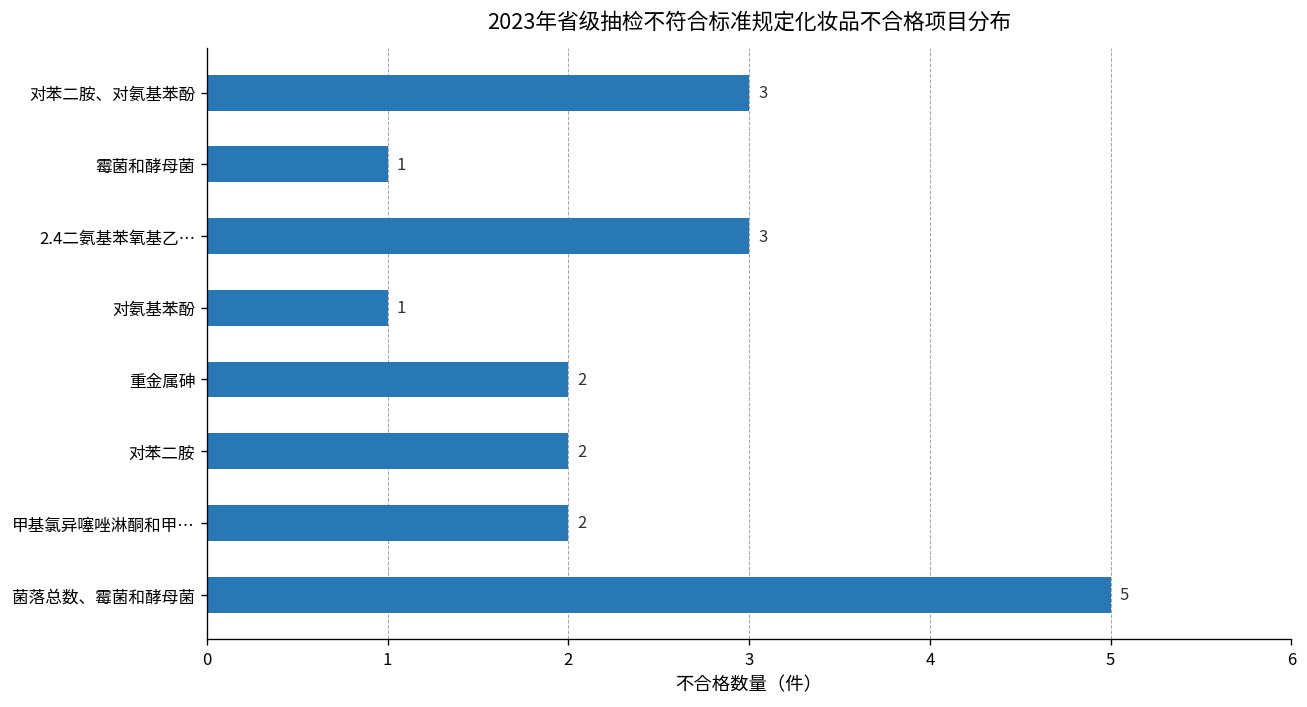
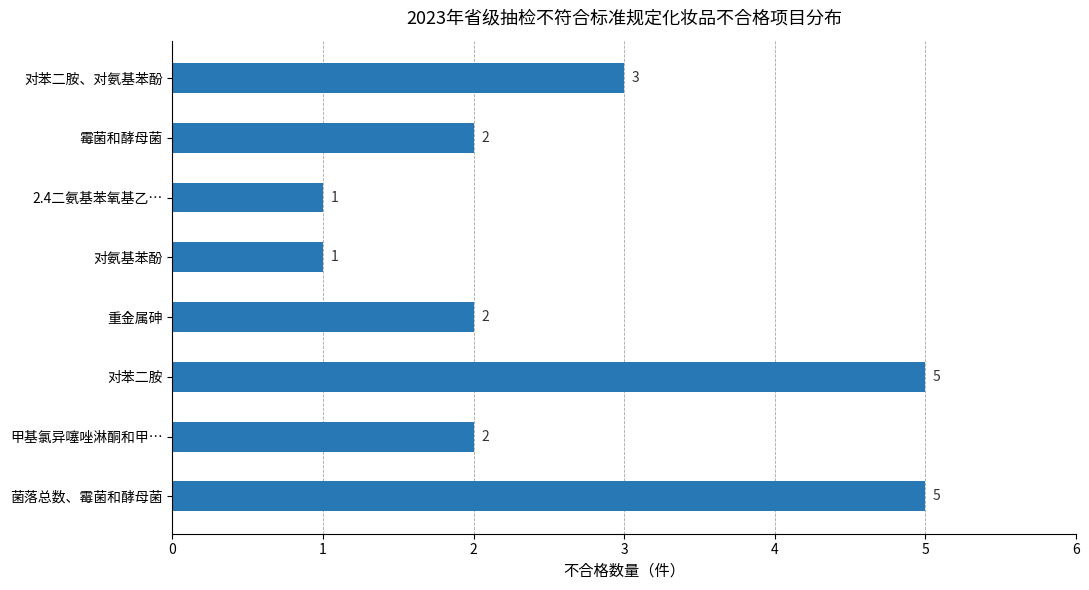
霉菌和酵母菌: 1 -> 2
2.4二氨基苯氧基乙…: 3 -> 1
对苯二胺: 2 -> 5
